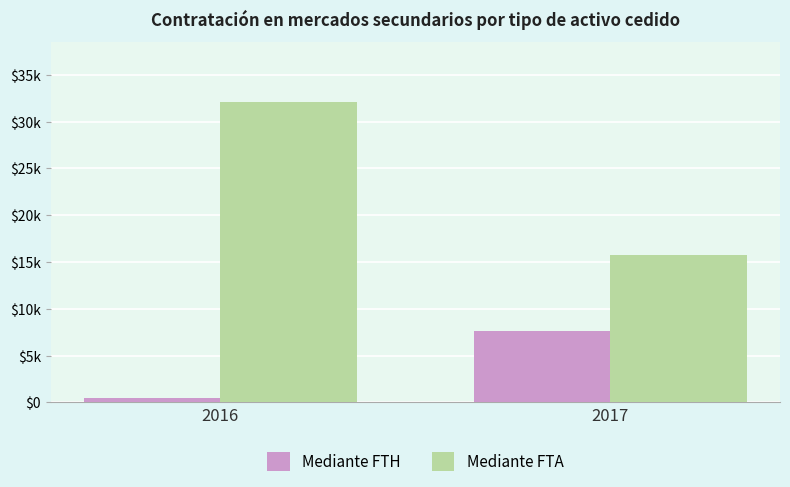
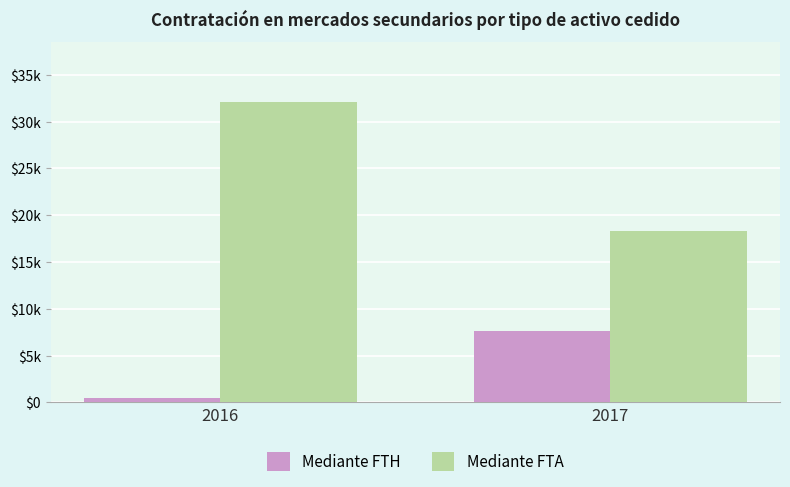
Mediante FTA, 2017: $16000 -> $18000
